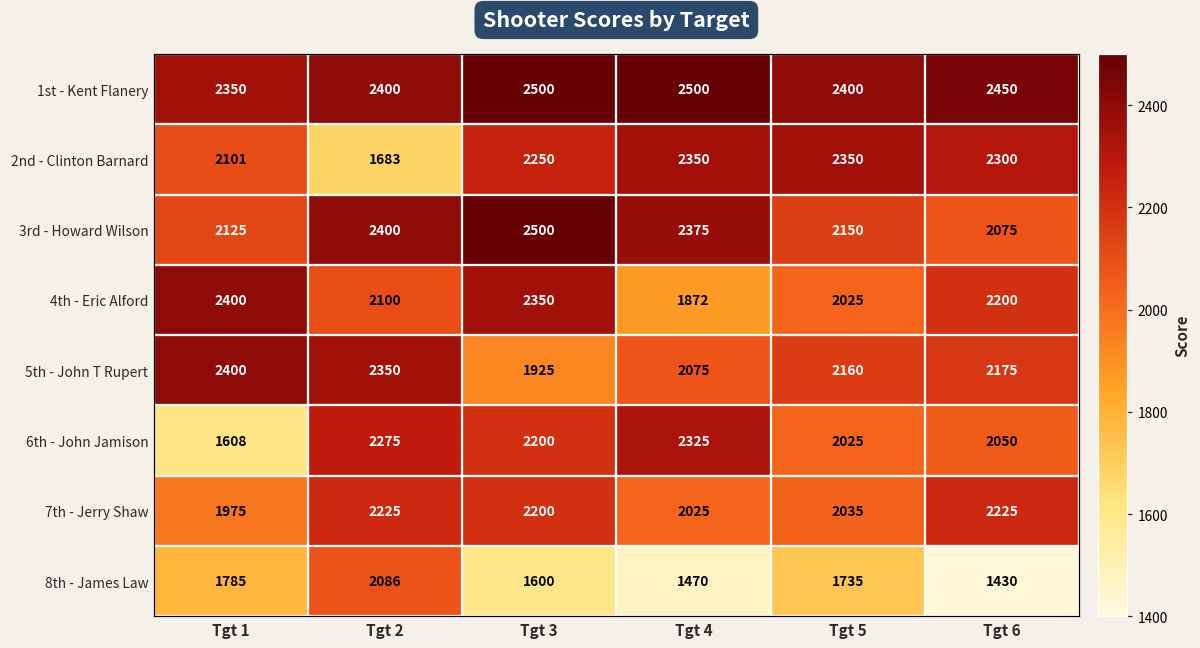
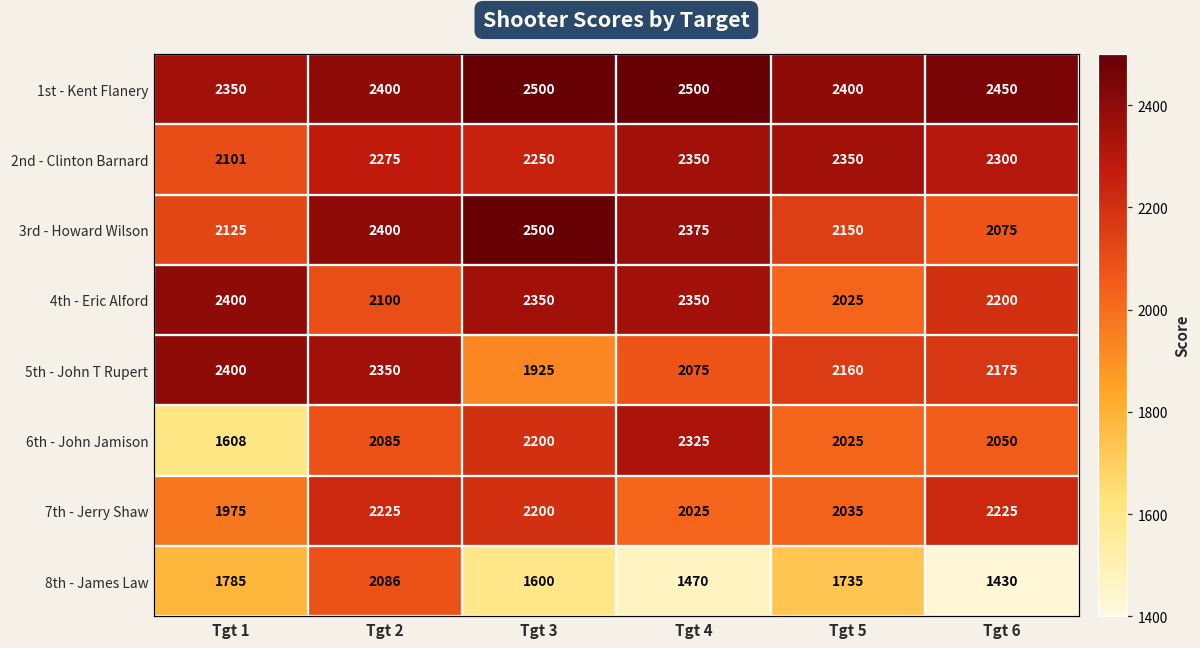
2nd - Clinton Barnard, Tgt 2: 1683 -> 2275
4th - Eric Alford, Tgt 4: 1872 -> 2350
6th - John Jamison, Tgt 2: 2275 -> 2085
